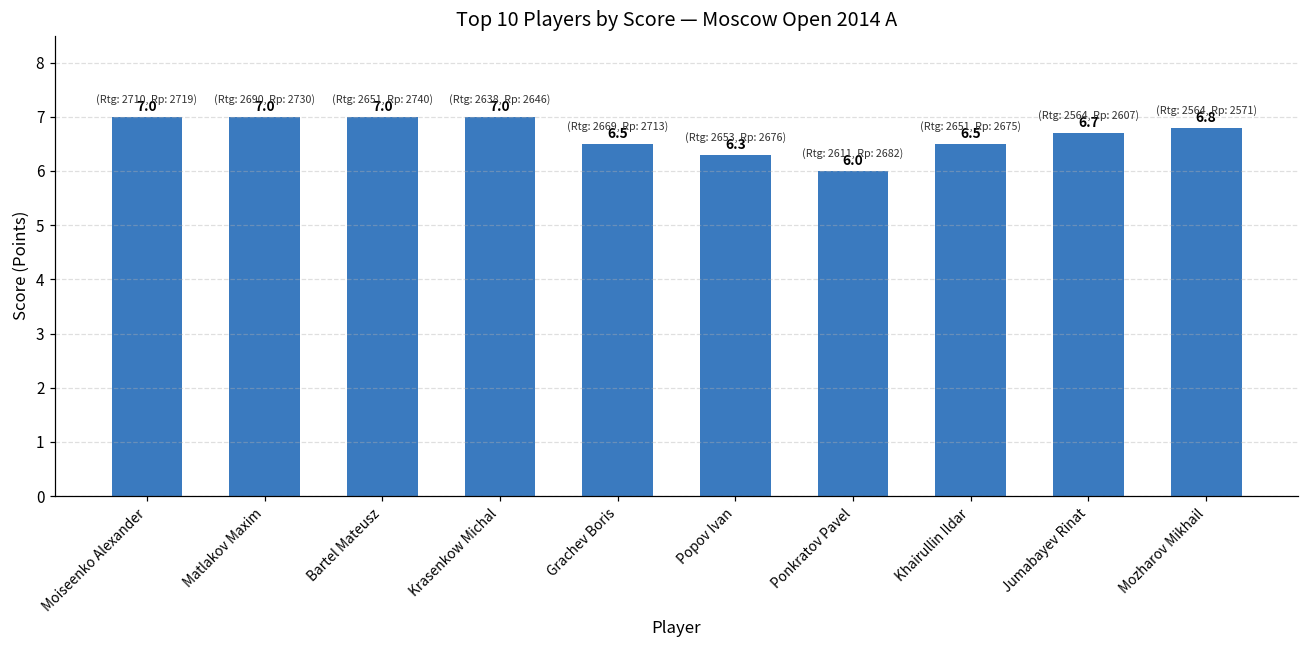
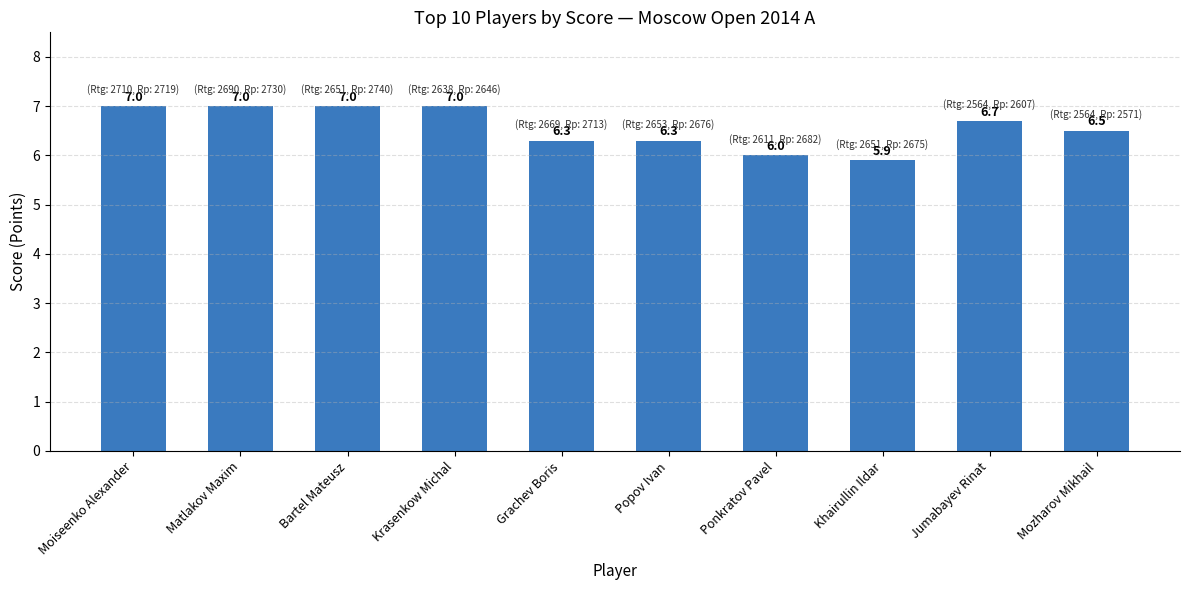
Grachev Boris: 6.5 -> 6.3
Khairullin Ildar: 6.5 -> 5.9
Mozharov Mikhail: 6.8 -> 6.5
